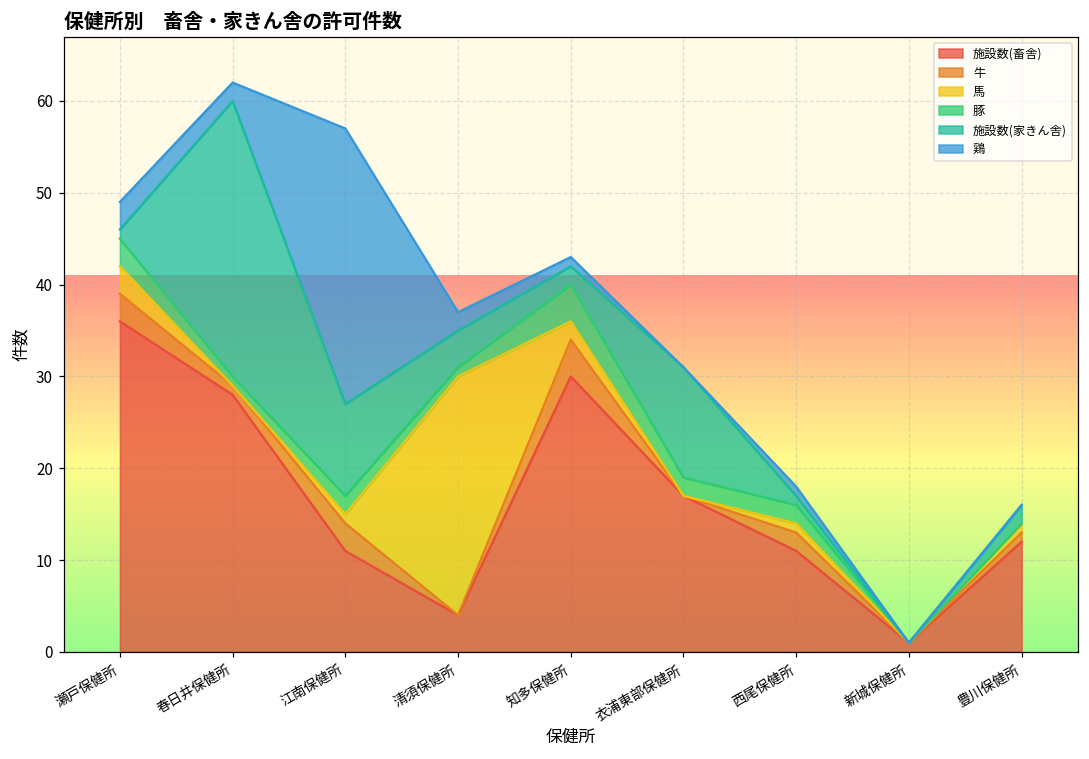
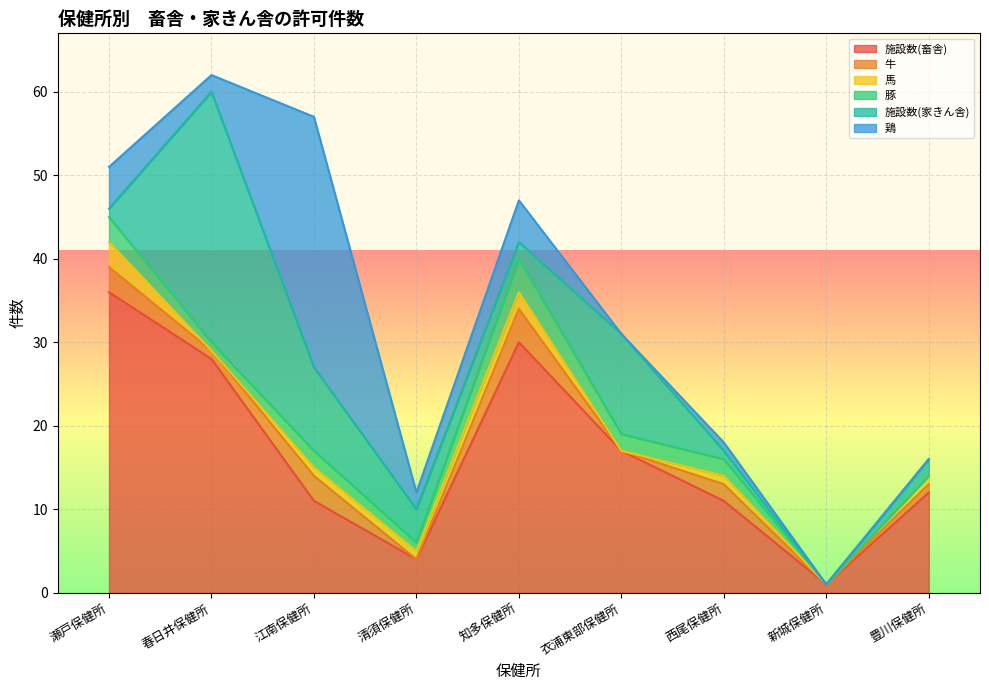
鶏, 瀬戸保健所: 3 -> 5
馬, 清須保健所: 26 -> 1
鶏, 知多保健所: 1 -> 5
